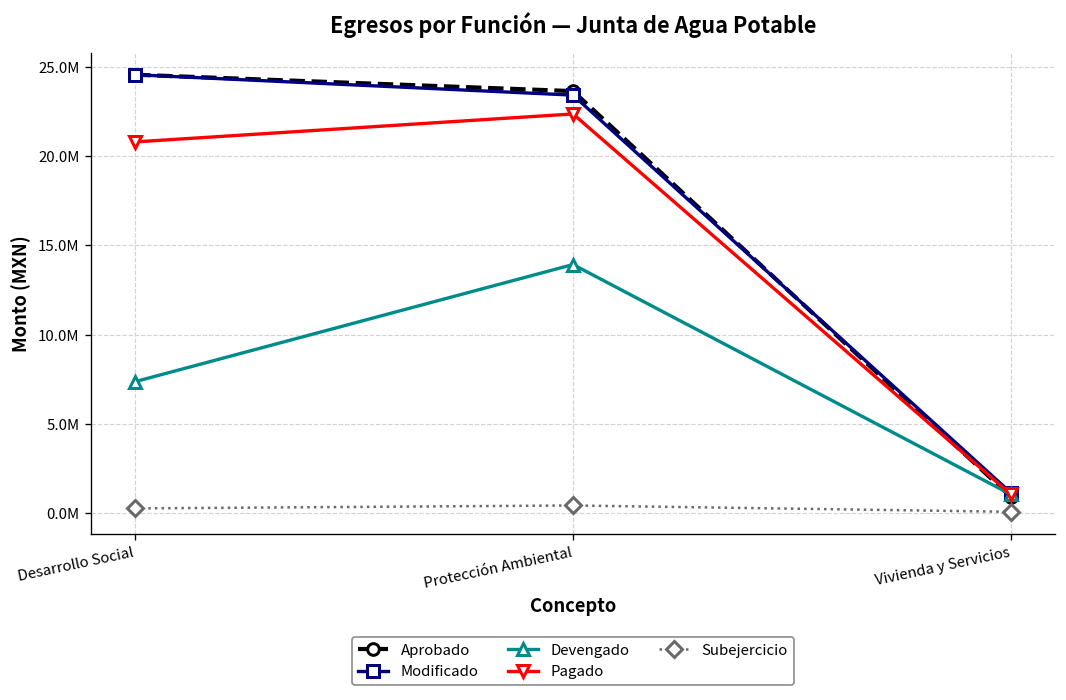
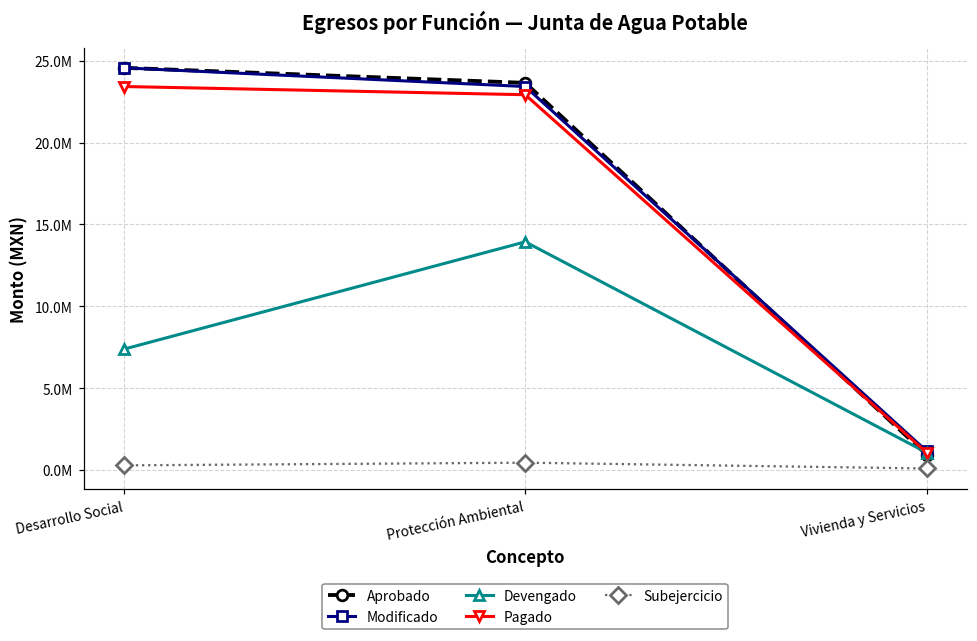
Pagado, Desarrollo Social: 20800000 -> 23400000
Pagado, Protección Ambiental: 22400000 -> 22900000
